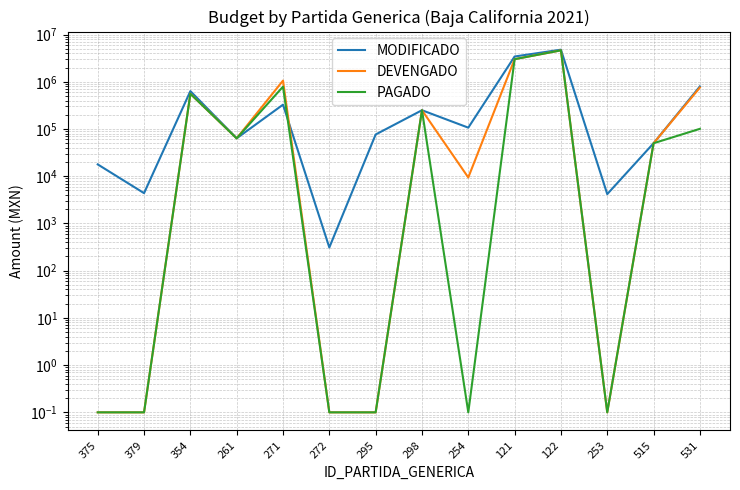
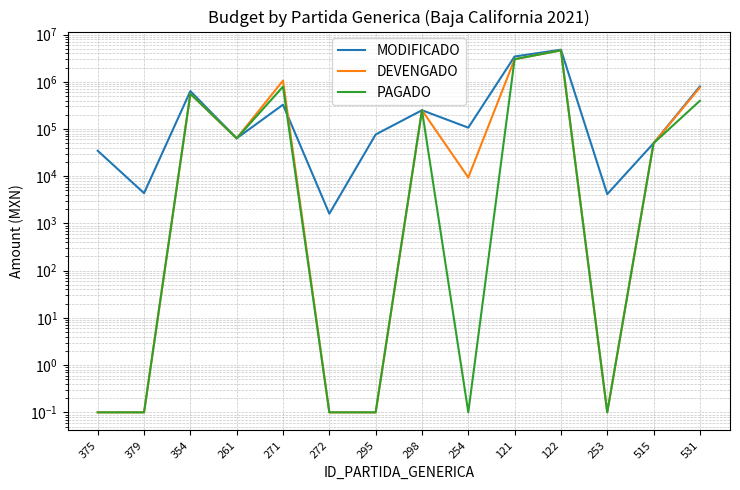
MODIFICADO, 375: 18000 -> 30000
MODIFICADO, 272: 300 -> 1600
PAGADO, 531: 100000 -> 400000
